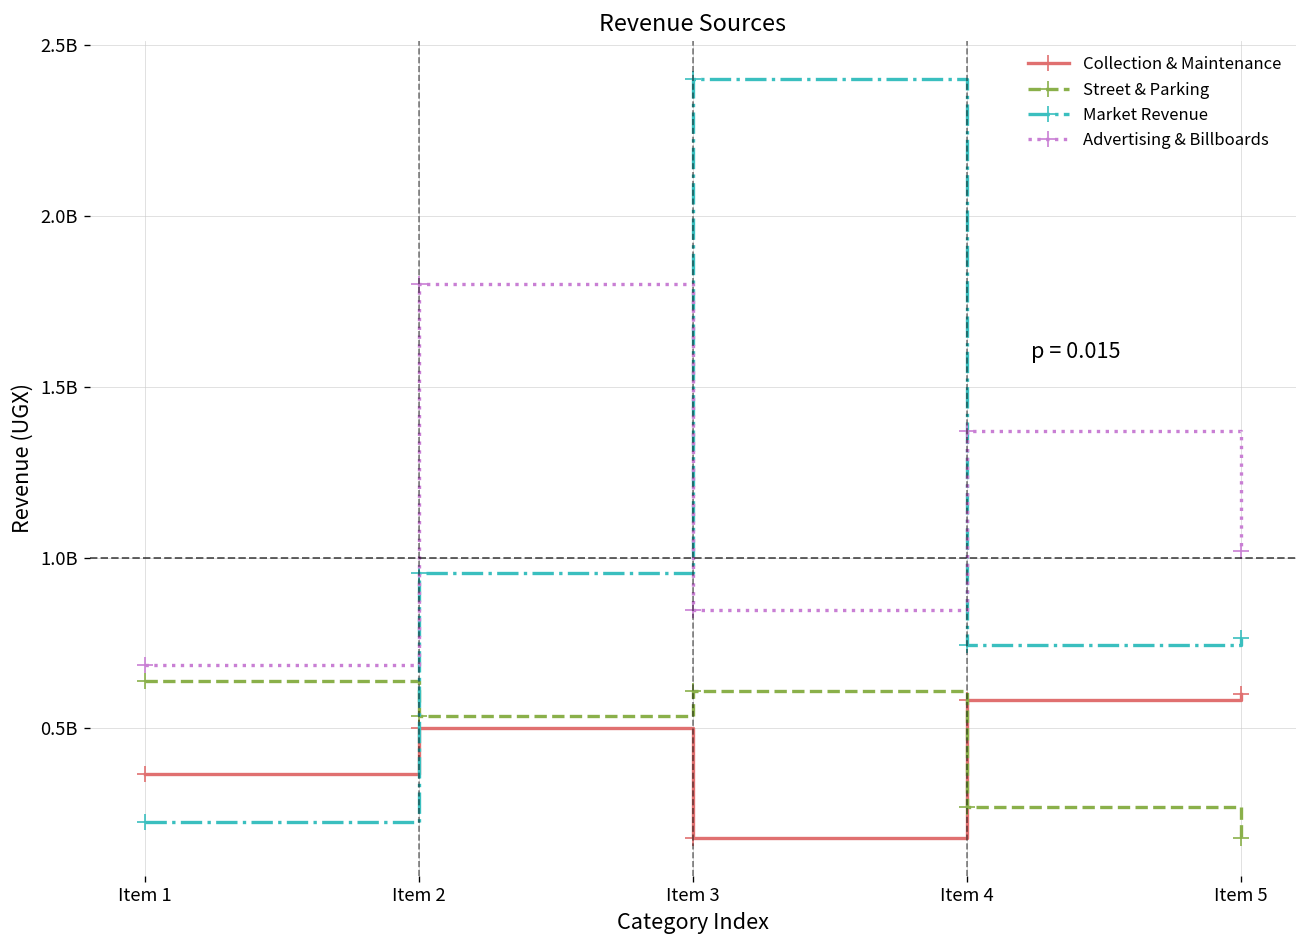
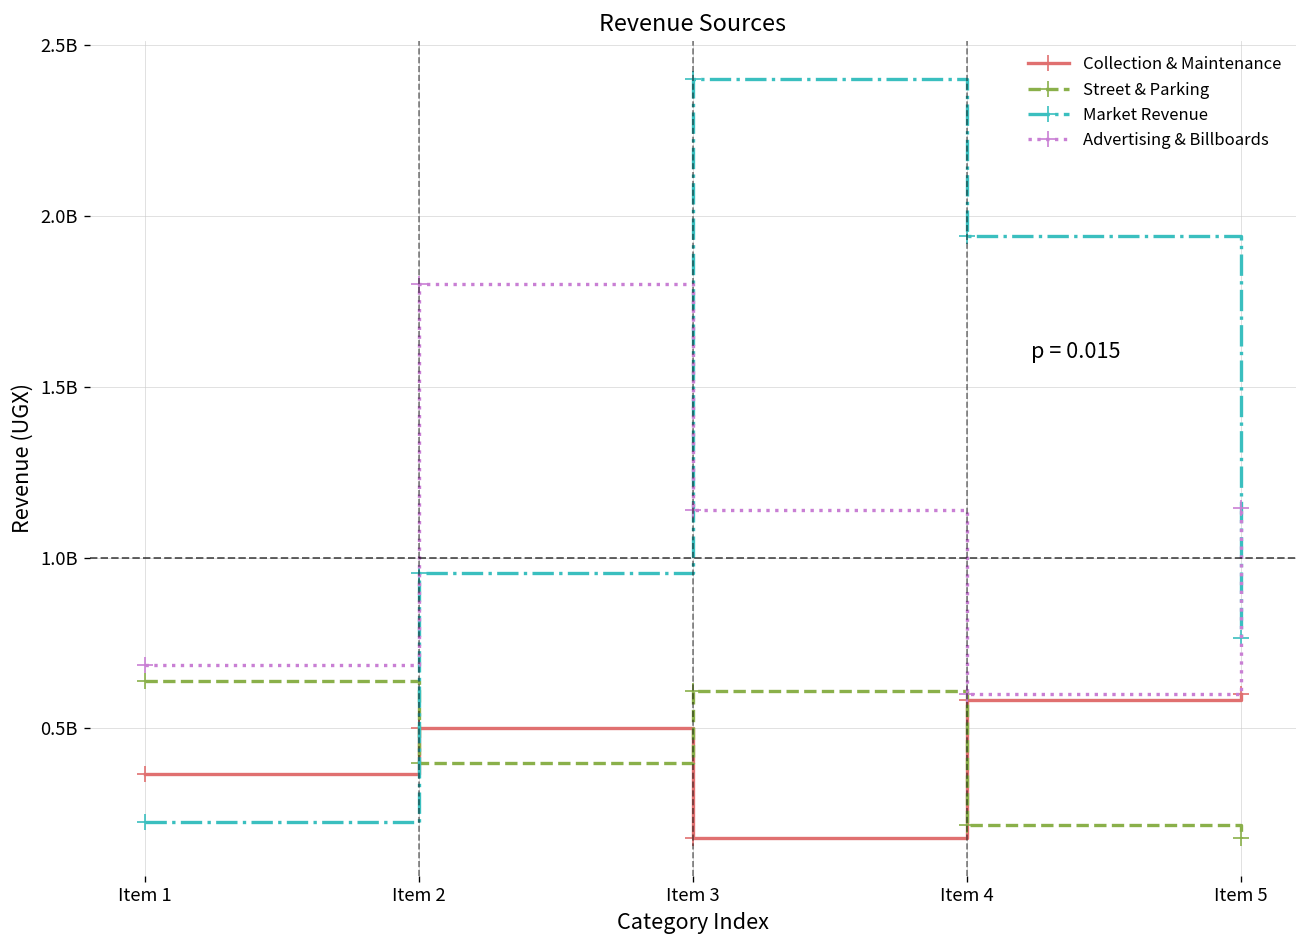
Street & Parking, Item 2: 540000000 -> 400000000
Advertising & Billboards, Item 3: 850000000 -> 1140000000
Street & Parking, Item 4: 270000000 -> 220000000
Market Revenue, Item 4: 740000000 -> 1940000000
Advertising & Billboards, Item 4: 1370000000 -> 600000000
Advertising & Billboards, Item 5: 1020000000 -> 1140000000
